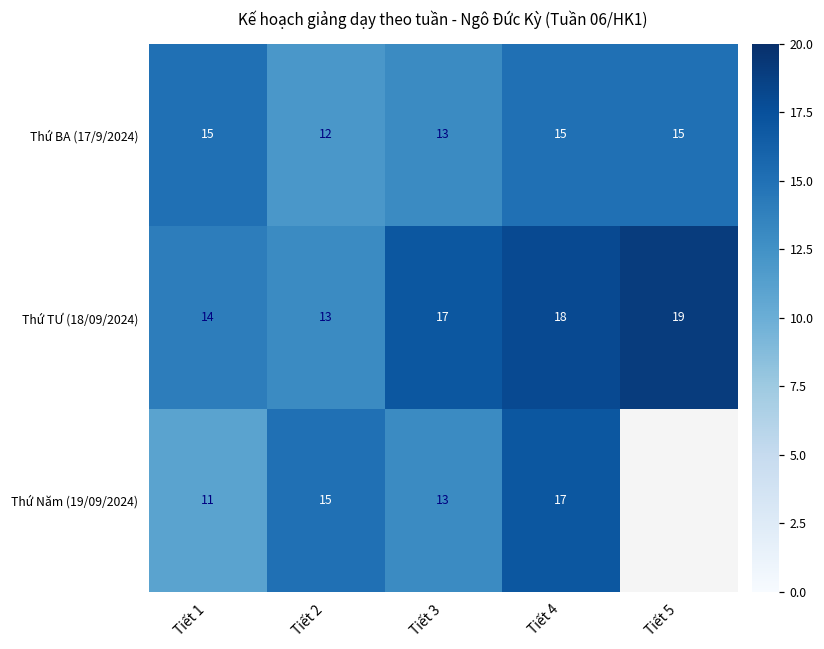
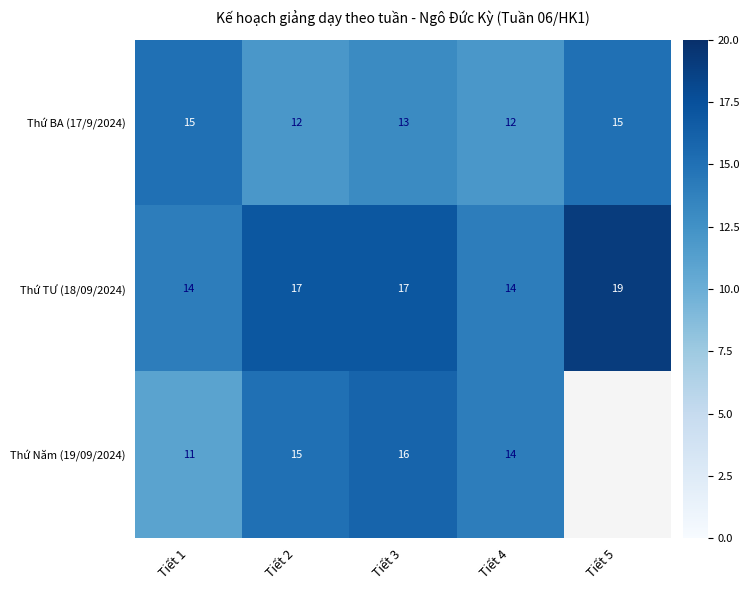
Thứ BA (17/9/2024), Tiết 4: 15 -> 12
Thứ TƯ (18/09/2024), Tiết 2: 13 -> 17
Thứ TƯ (18/09/2024), Tiết 4: 18 -> 14
Thứ Năm (19/09/2024), Tiết 3: 13 -> 16
Thứ Năm (19/09/2024), Tiết 4: 17 -> 14
